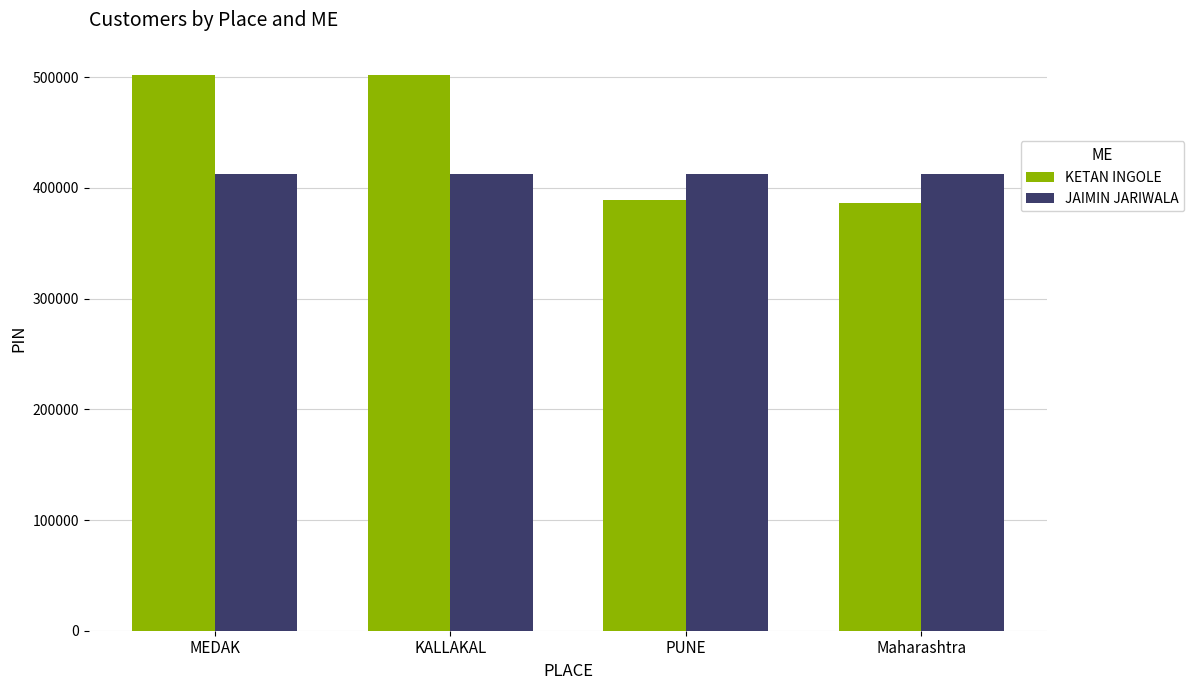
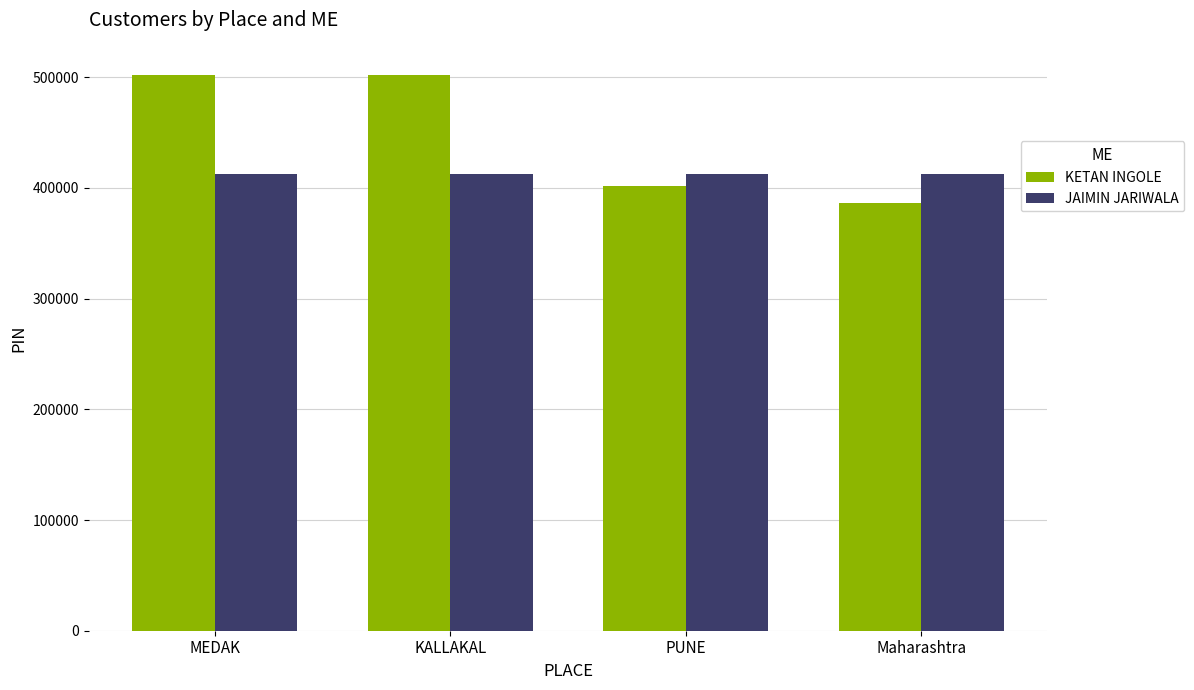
KETAN INGOLE, PUNE: 389000 -> 402000
